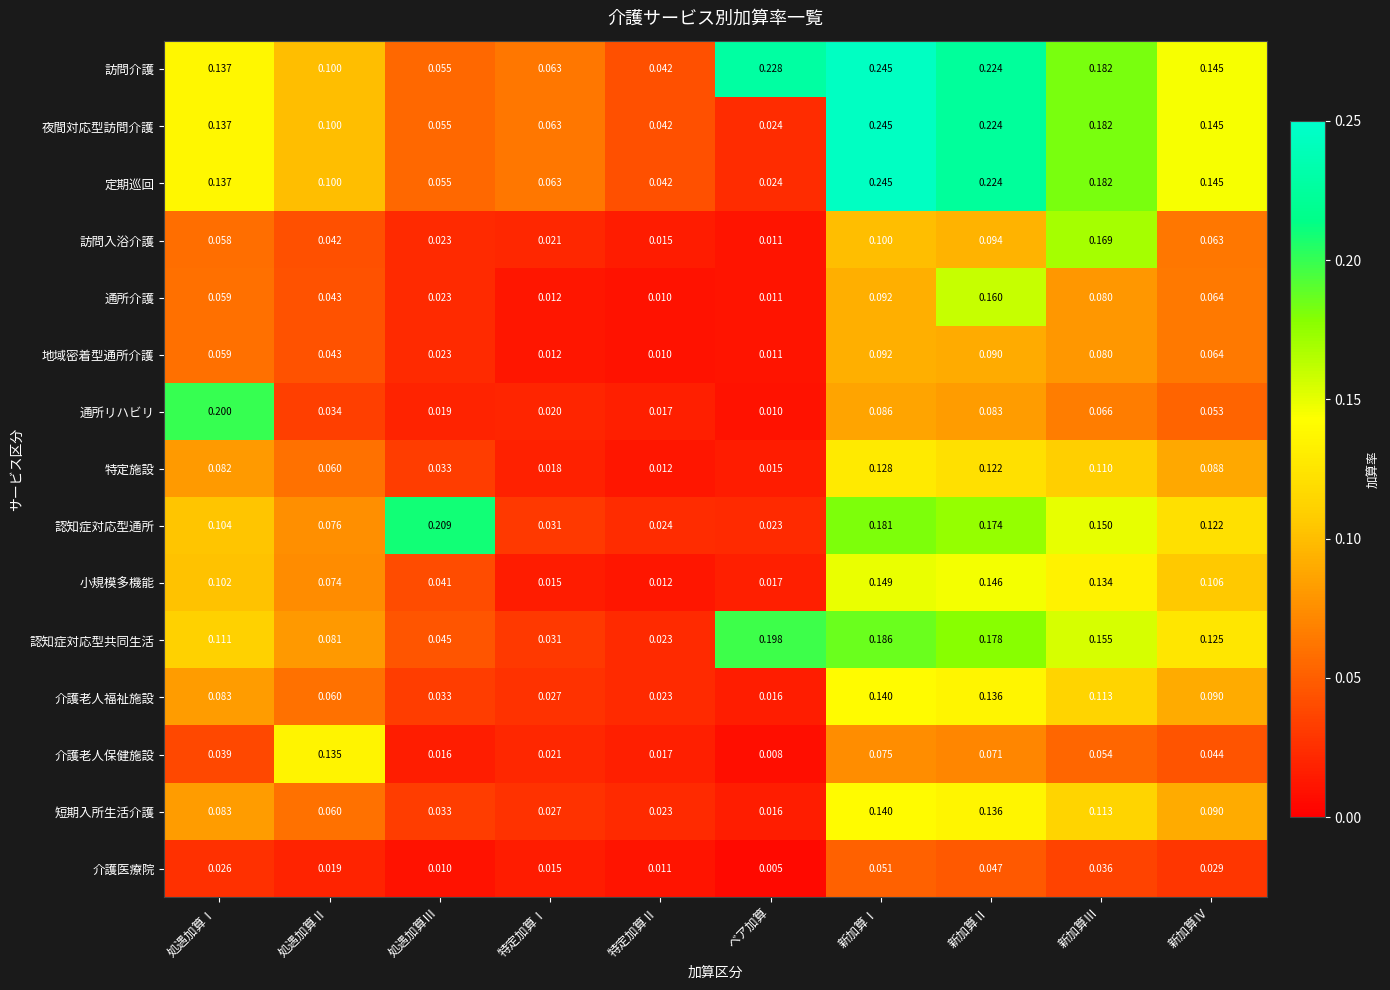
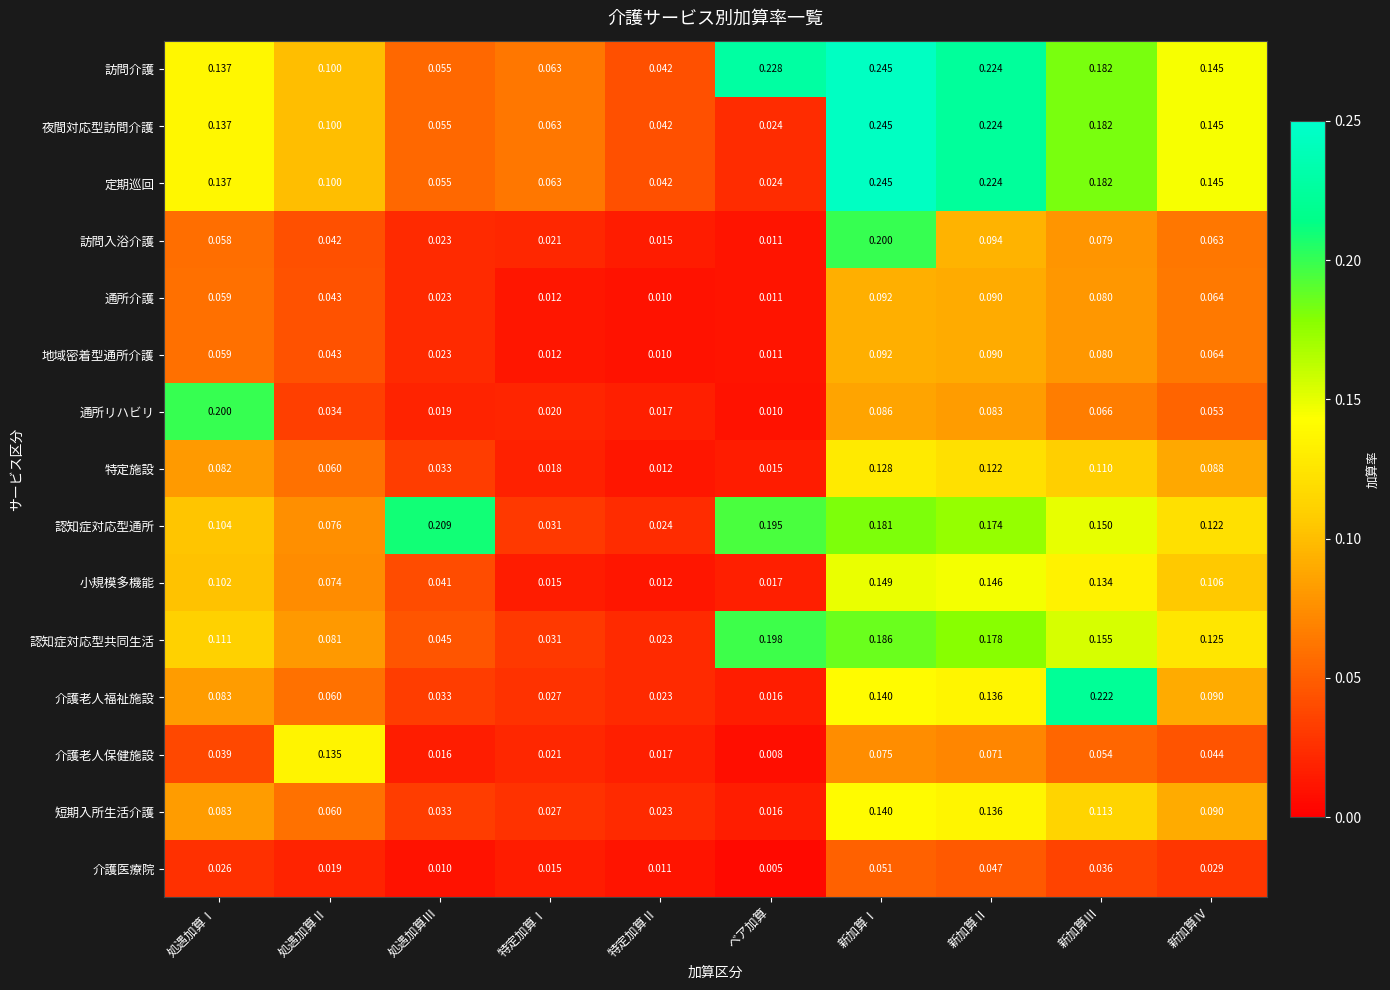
訪問入浴介護, 新加算Ⅰ: 0.100 -> 0.200
訪問入浴介護, 新加算Ⅲ: 0.169 -> 0.079
通所介護, 新加算Ⅱ: 0.160 -> 0.090
認知症対応型通所, ベア加算: 0.023 -> 0.195
介護老人福祉施設, 新加算Ⅲ: 0.113 -> 0.222
